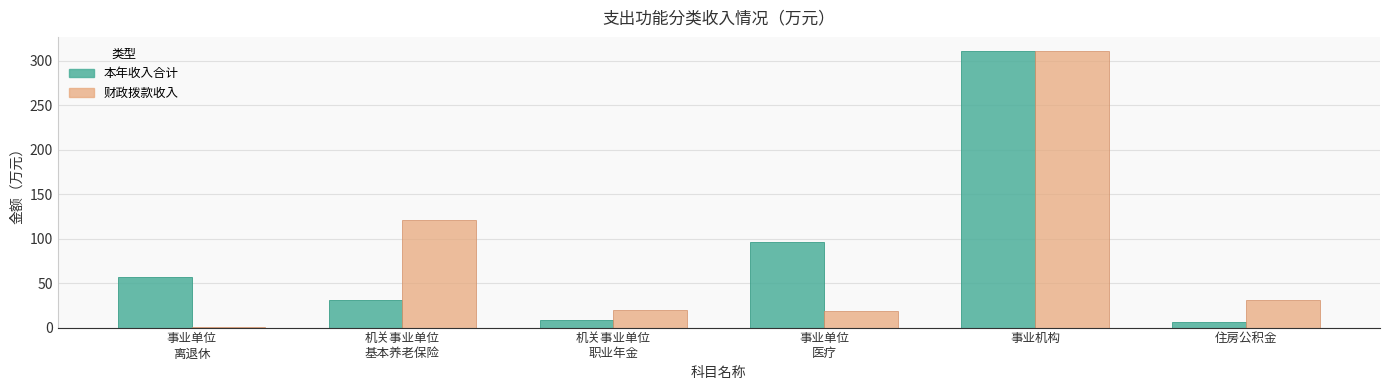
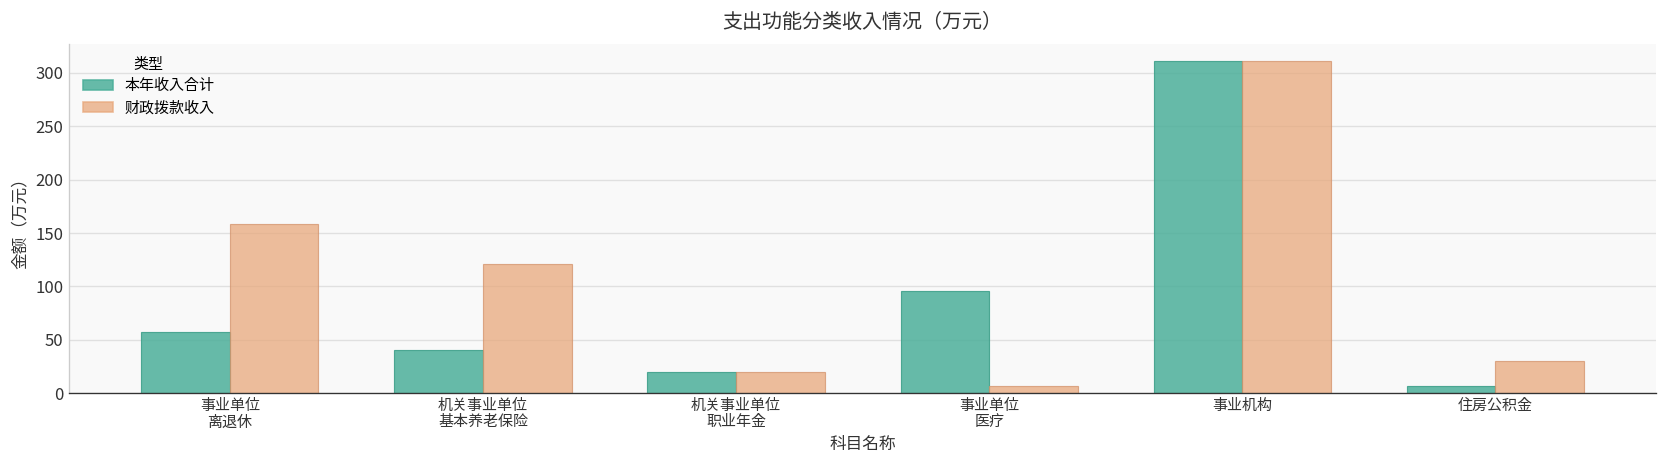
财政拨款收入, 事业单位 离退休: 0 -> 160
本年收入合计, 机关事业单位 基本养老保险: 30 -> 40
本年收入合计, 机关事业单位 职业年金: 10 -> 20
财政拨款收入, 事业单位 医疗: 20 -> 10
